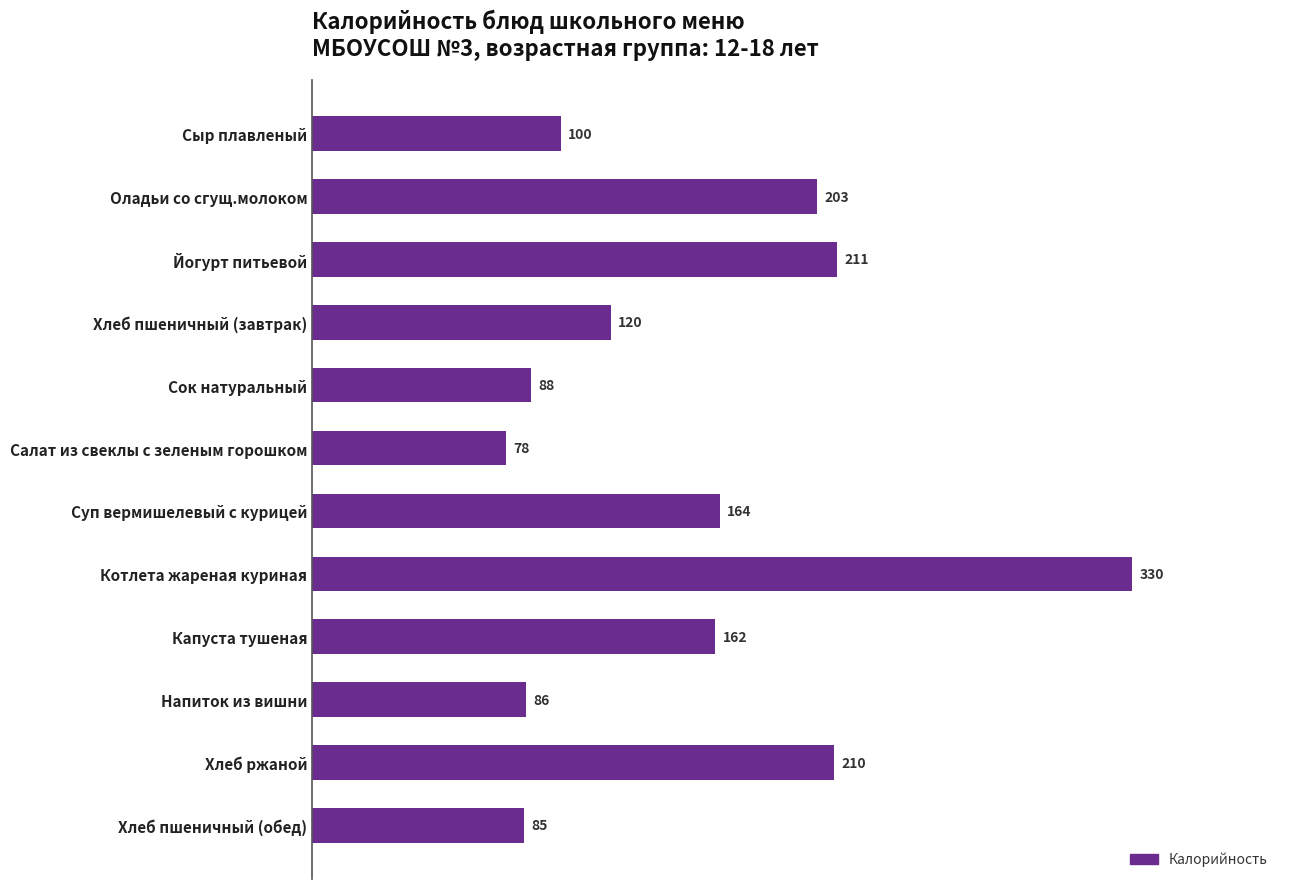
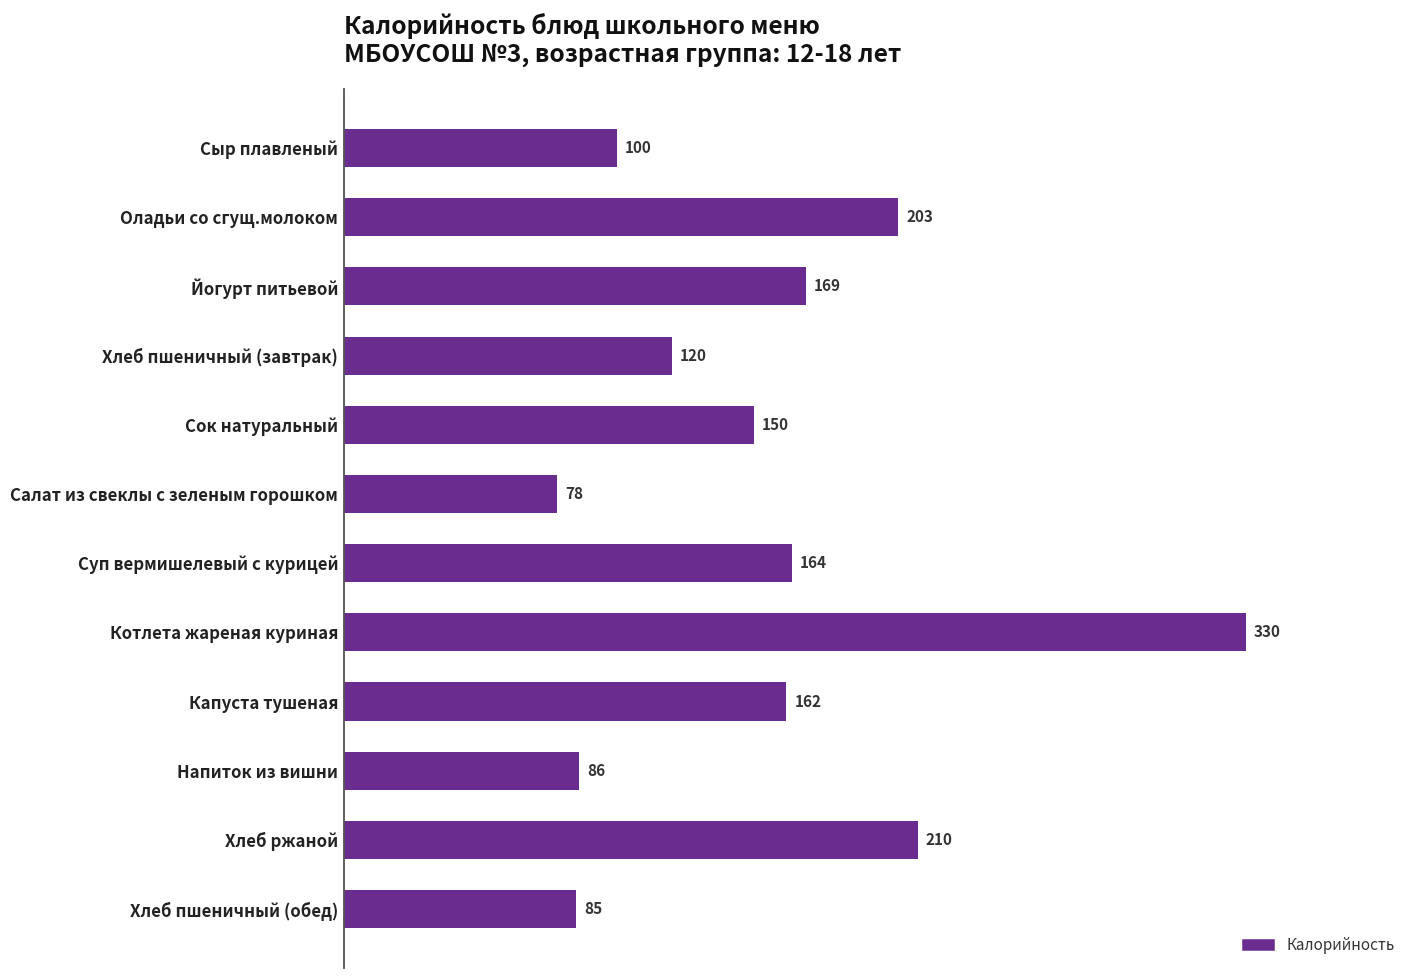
Йогурт питьевой: 211 -> 169
Сок натуральный: 88 -> 150
